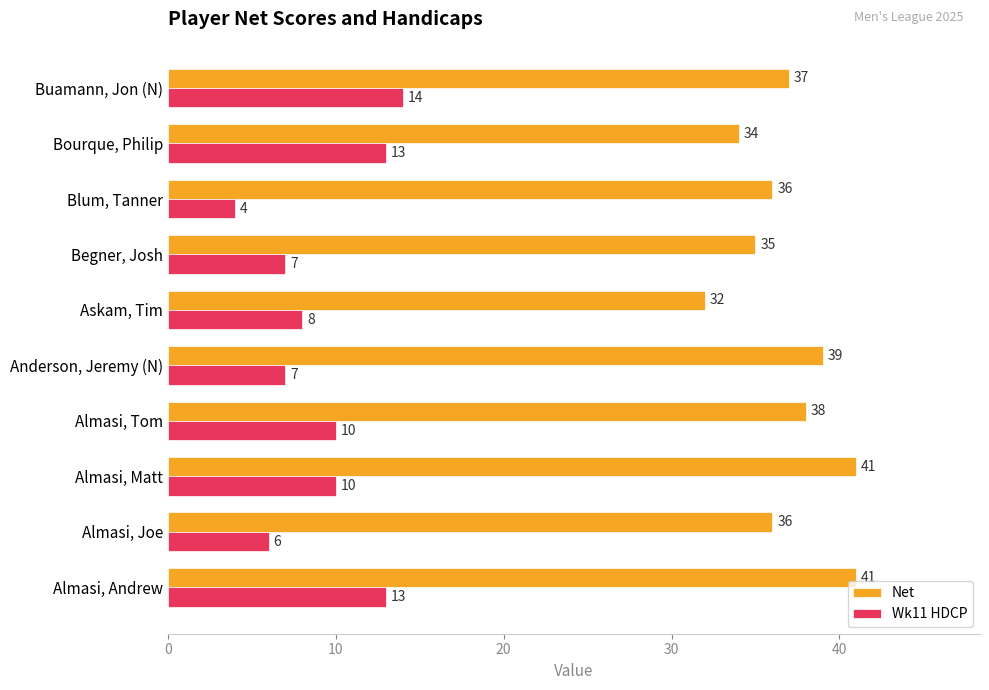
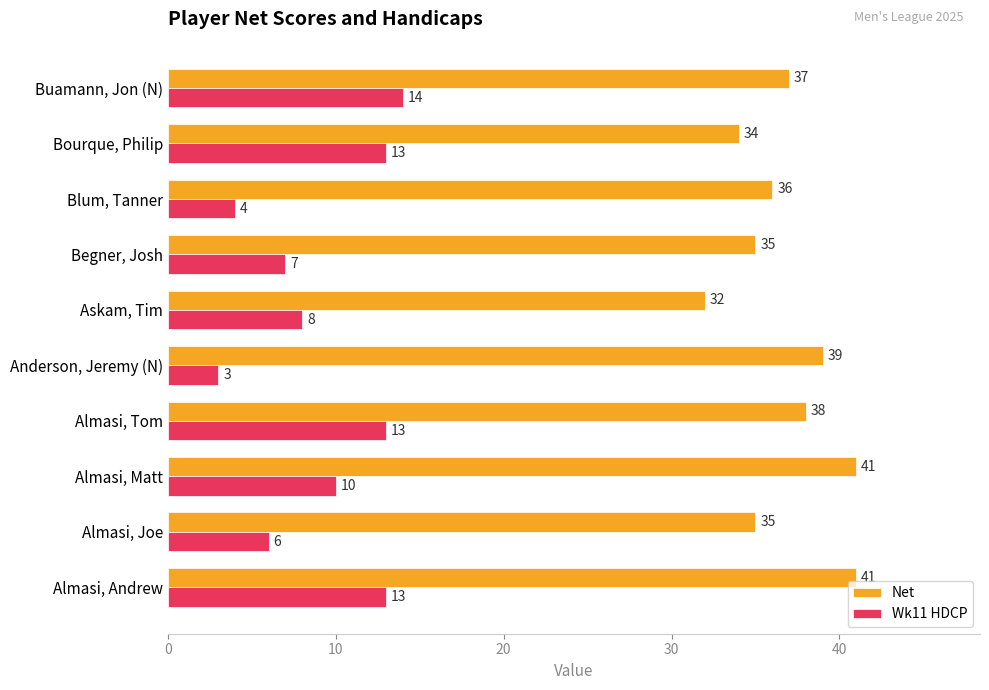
Wk11 HDCP, Anderson, Jeremy (N): 7 -> 3
Wk11 HDCP, Almasi, Tom: 10 -> 13
Net, Almasi, Joe: 36 -> 35
